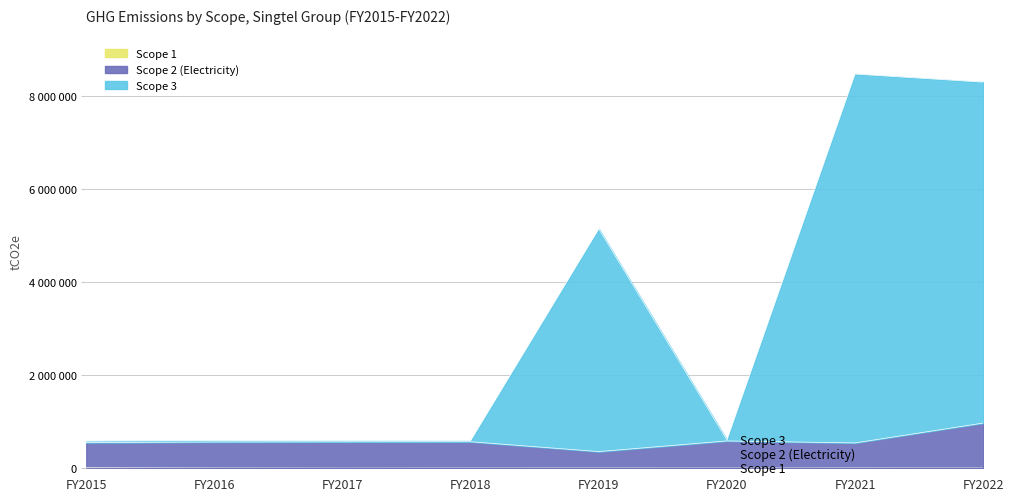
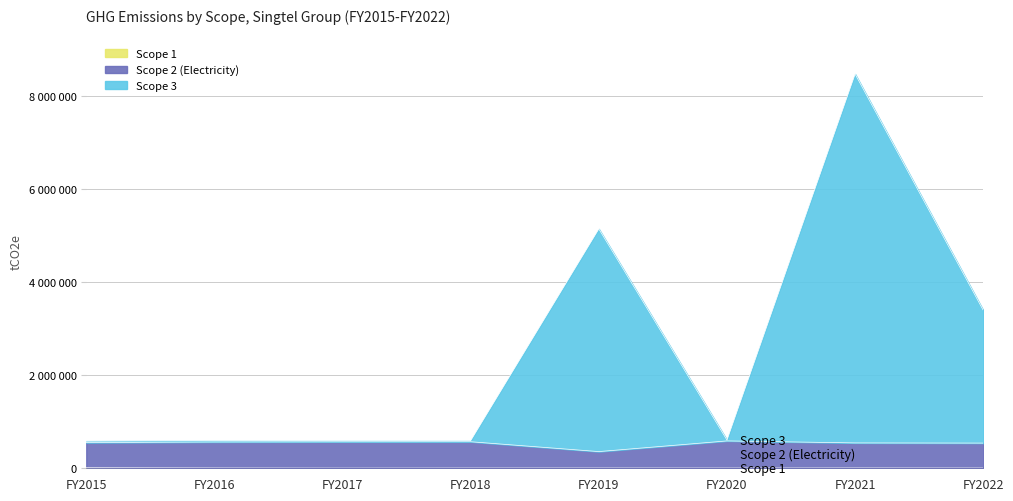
Scope 2 (Electricity), FY2022: 1000000 -> 500000
Scope 3, FY2022: 7300000 -> 2800000
